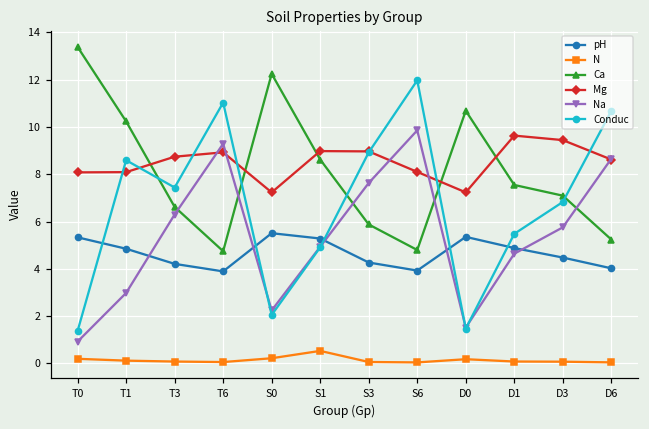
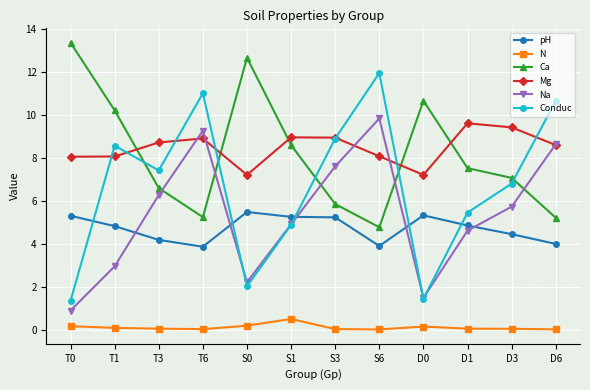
Ca, T6: 4.7 -> 5.3
Ca, S0: 12.2 -> 12.7
pH, S3: 4.3 -> 5.3
